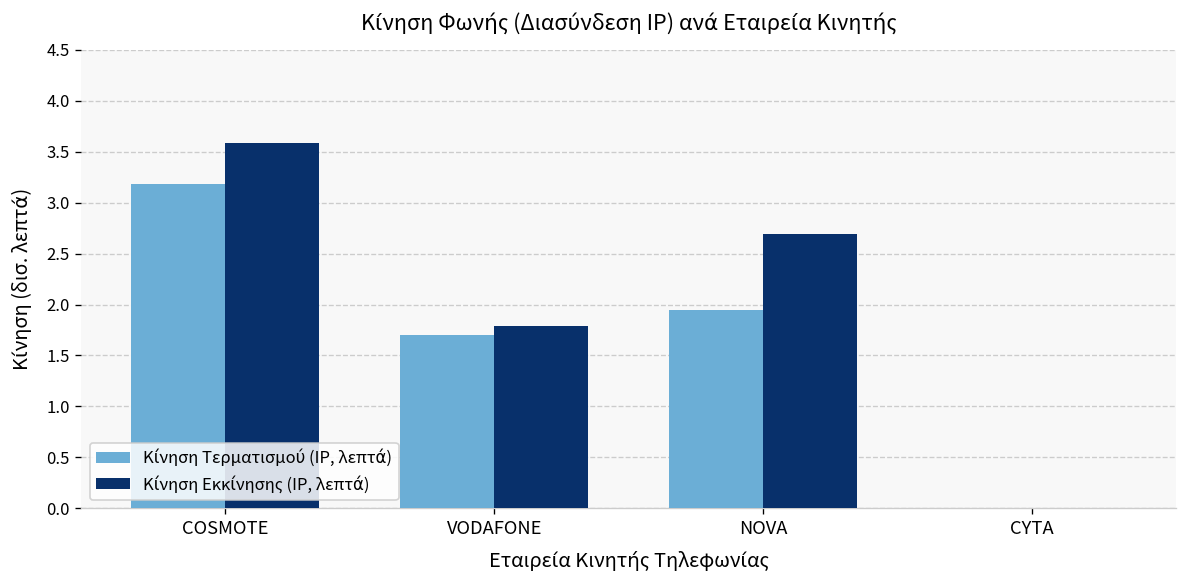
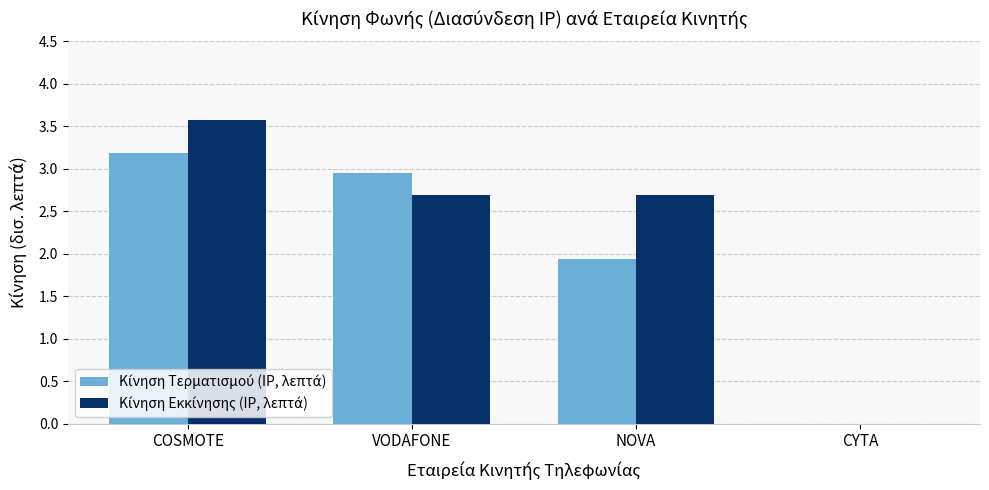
Κίνηση Τερματισμού (IP, λεπτά), VODAFONE: 1.7 -> 3.0
Κίνηση Εκκίνησης (IP, λεπτά), VODAFONE: 1.8 -> 2.7
